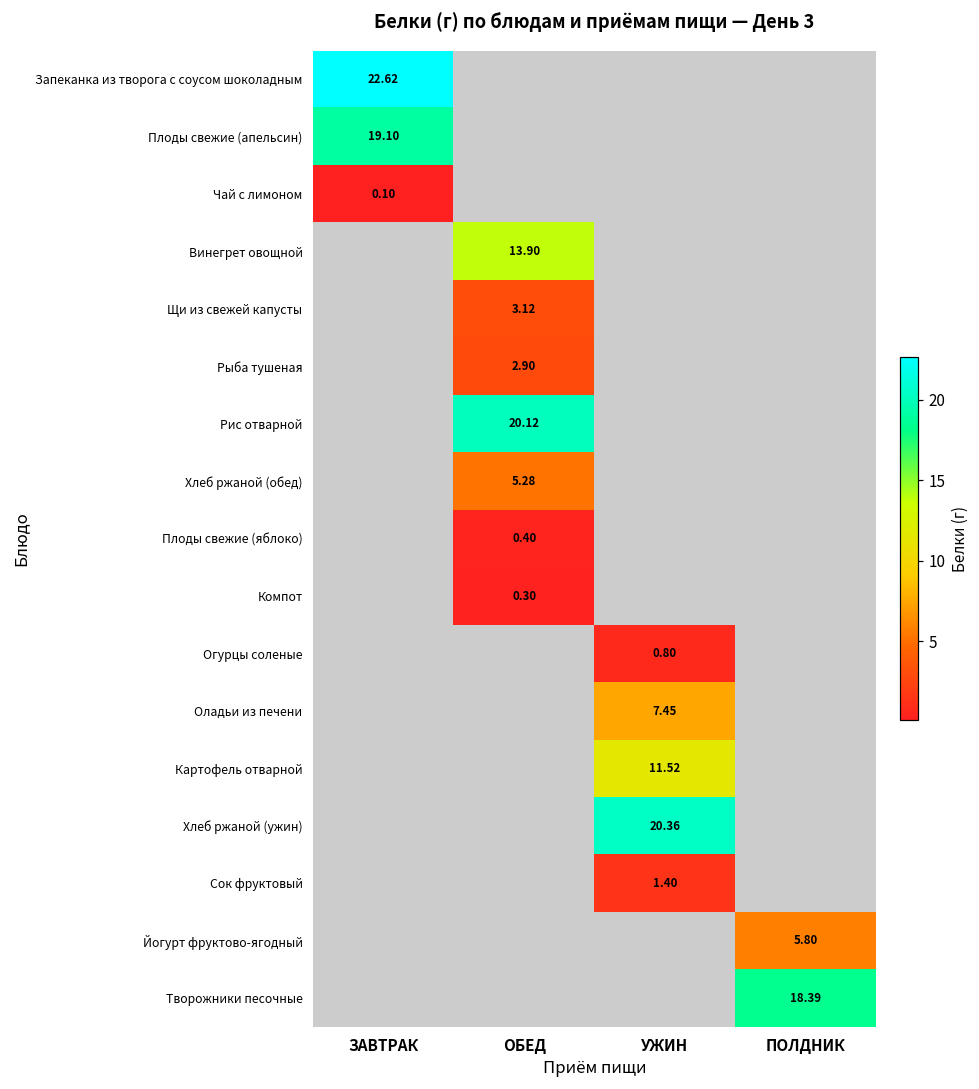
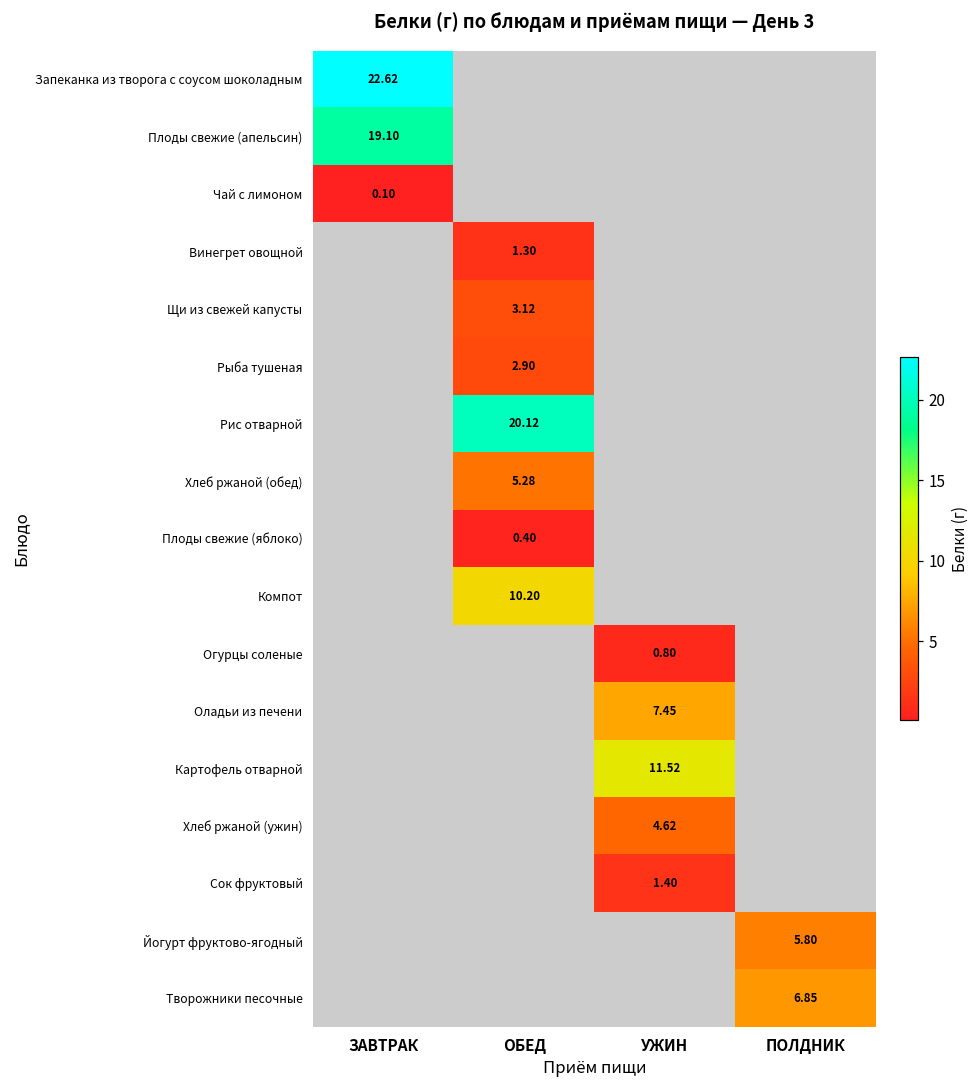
Винегрет овощной, ОБЕД: 13.90 -> 1.30
Компот, ОБЕД: 0.30 -> 10.20
Хлеб ржаной (ужин), УЖИН: 20.36 -> 4.62
Творожники песочные, ПОЛДНИК: 18.39 -> 6.85
